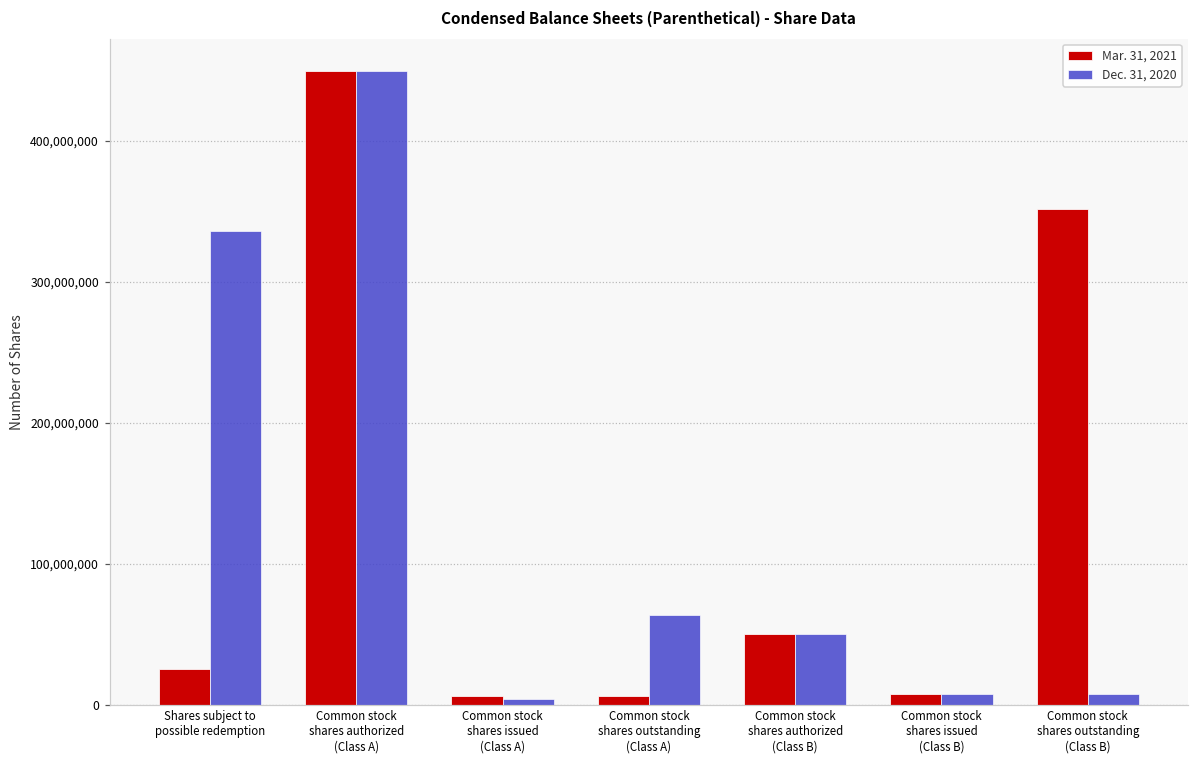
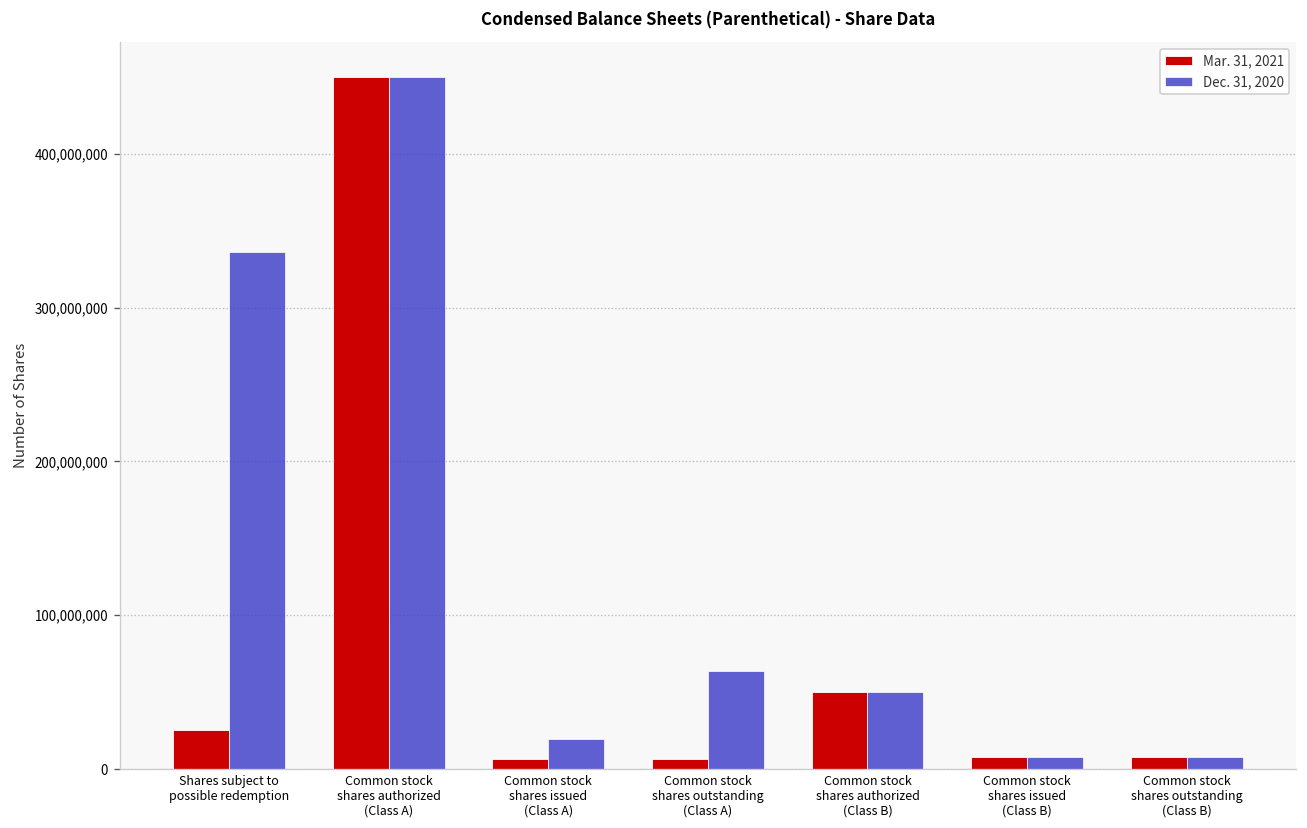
Dec. 31, 2020, Common stock shares issued (Class A): 4,000,000 -> 19,000,000
Mar. 31, 2021, Common stock shares outstanding (Class B): 352,000,000 -> 8,000,000
